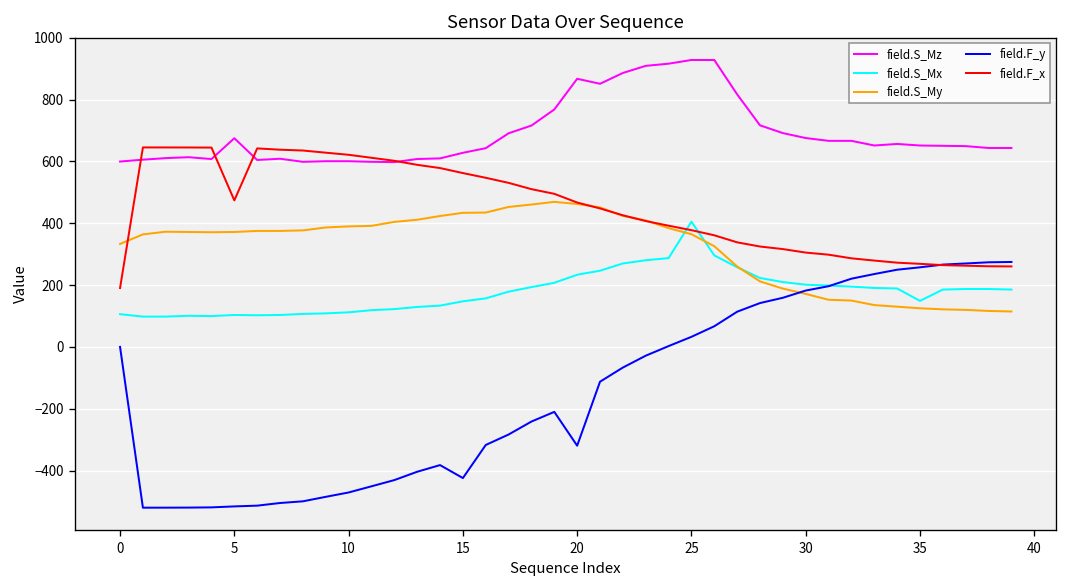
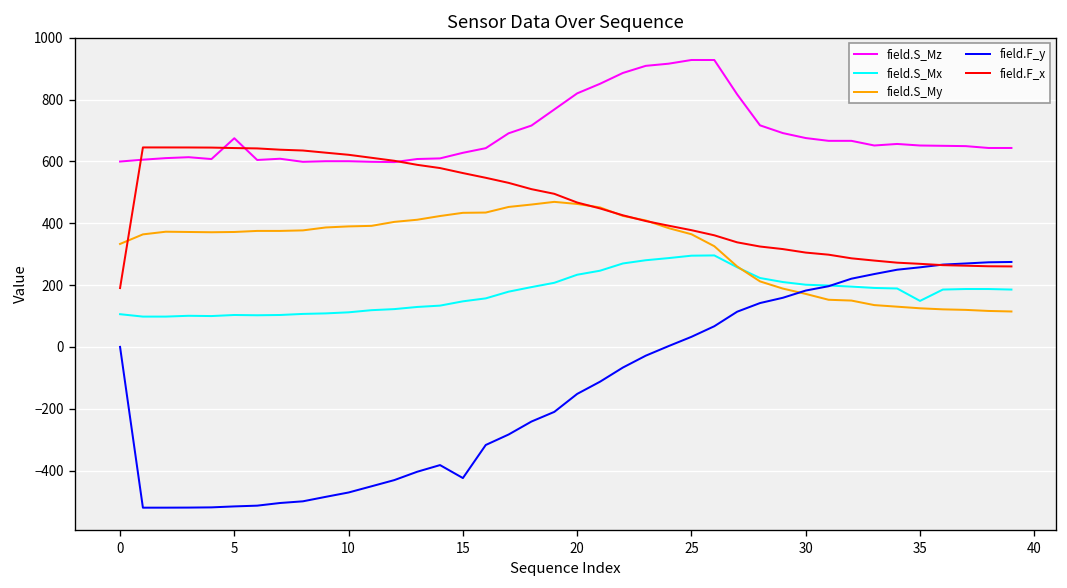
field.F_x, 5: 470 -> 640
field.S_Mz, 20: 870 -> 820
field.F_y, 20: -320 -> -150
field.S_Mx, 25: 400 -> 290
